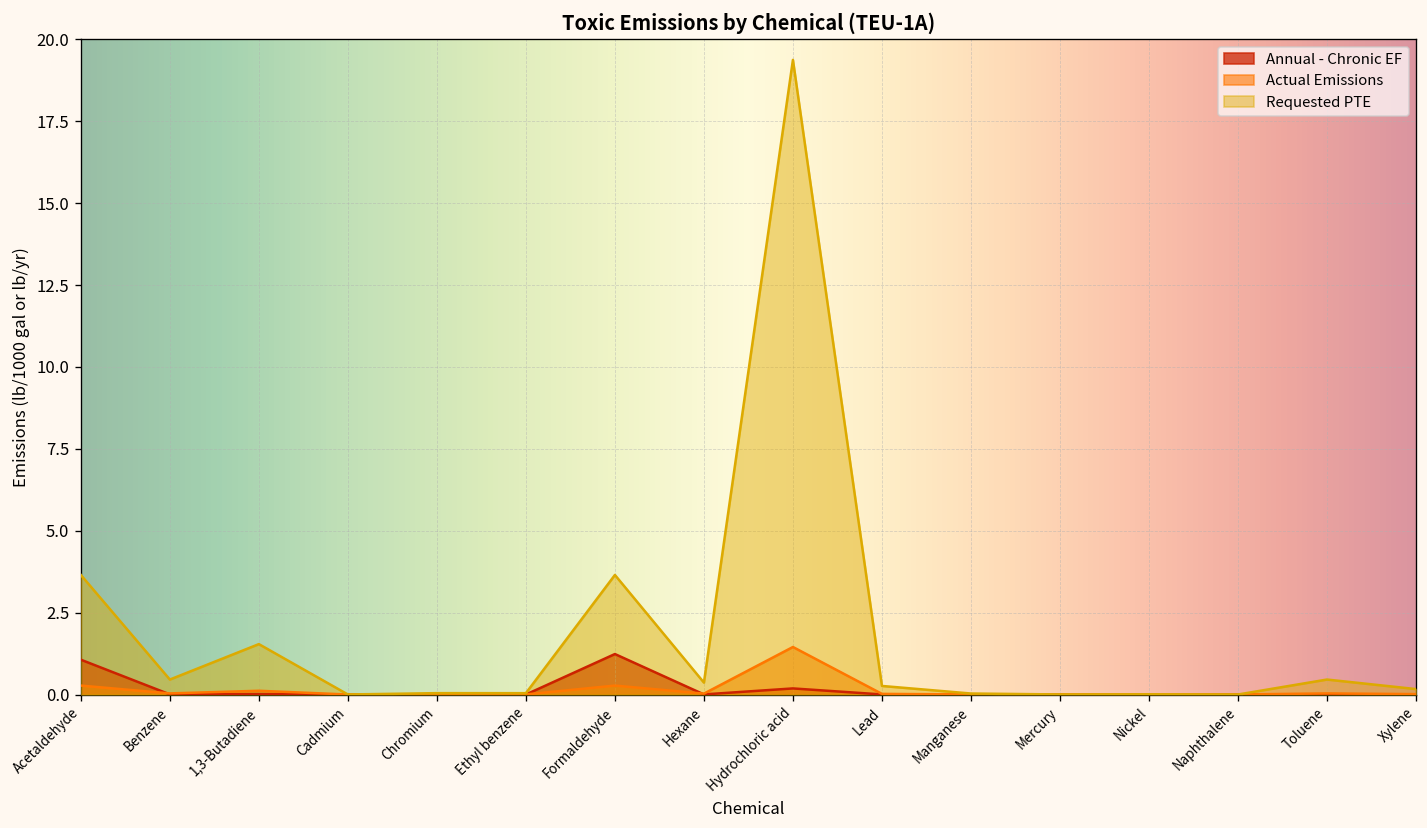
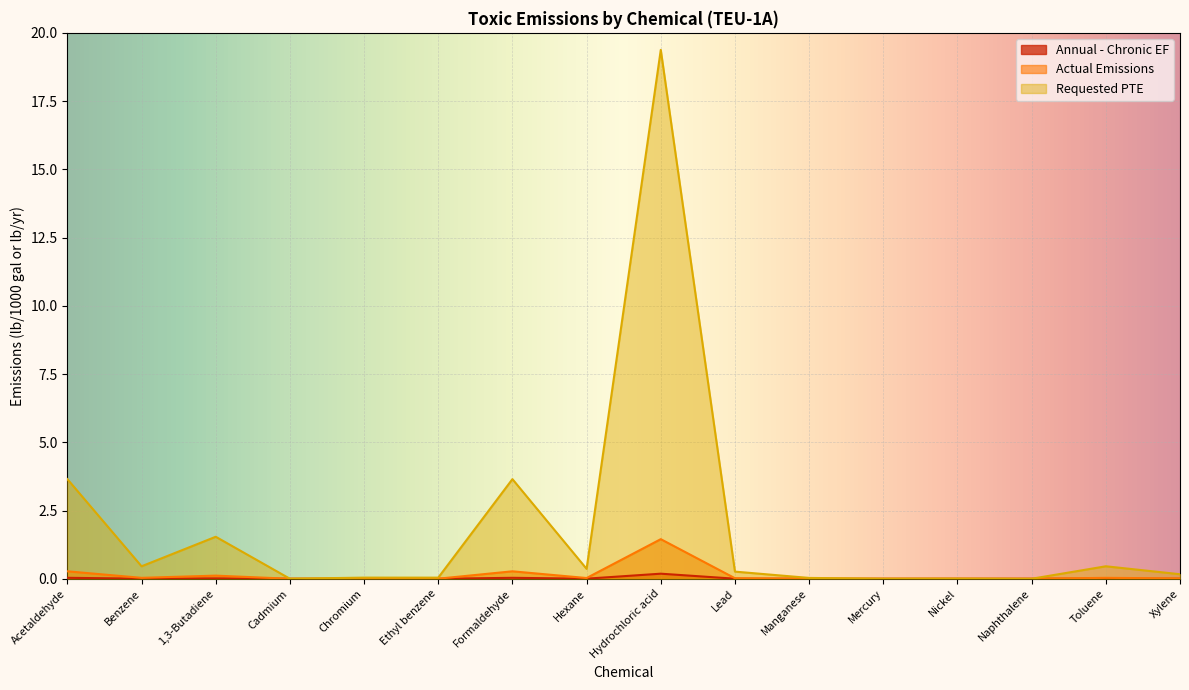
Annual - Chronic EF, Acetaldehyde: 1.1 -> 0.0
Annual - Chronic EF, Formaldehyde: 1.2 -> 0.0
